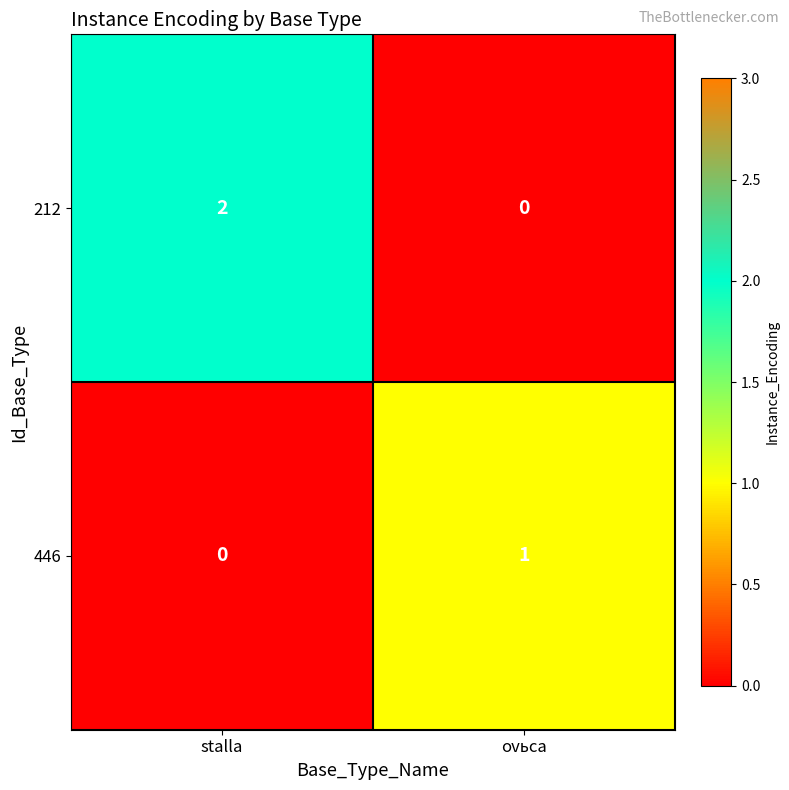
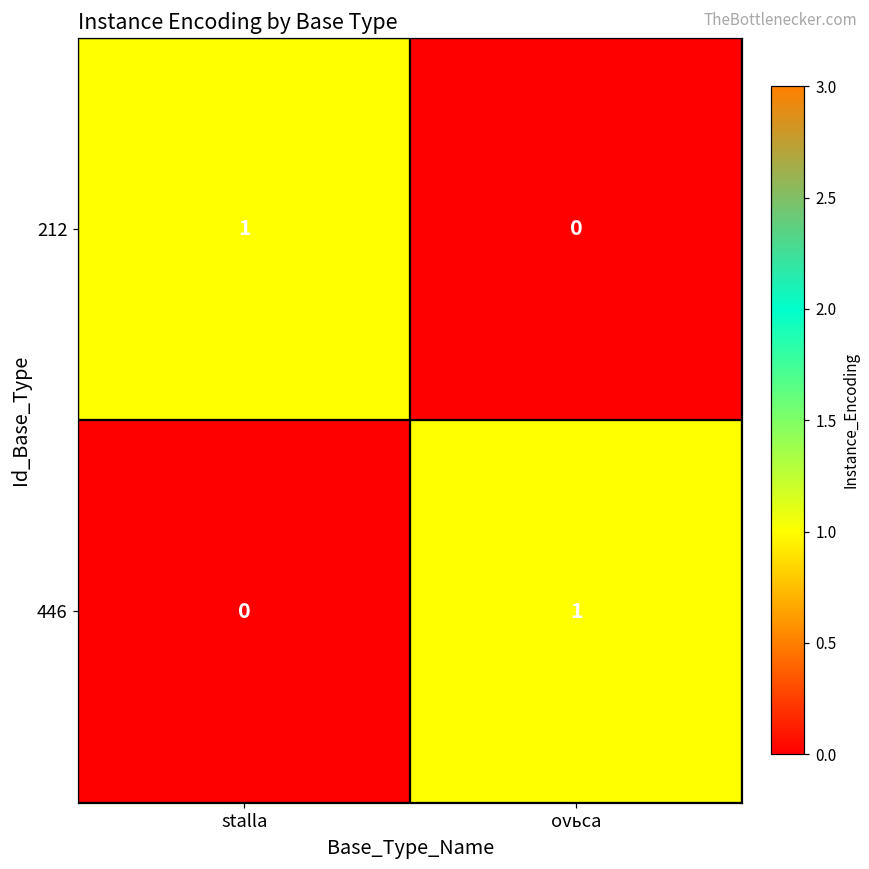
212, stalla: 2 -> 1
